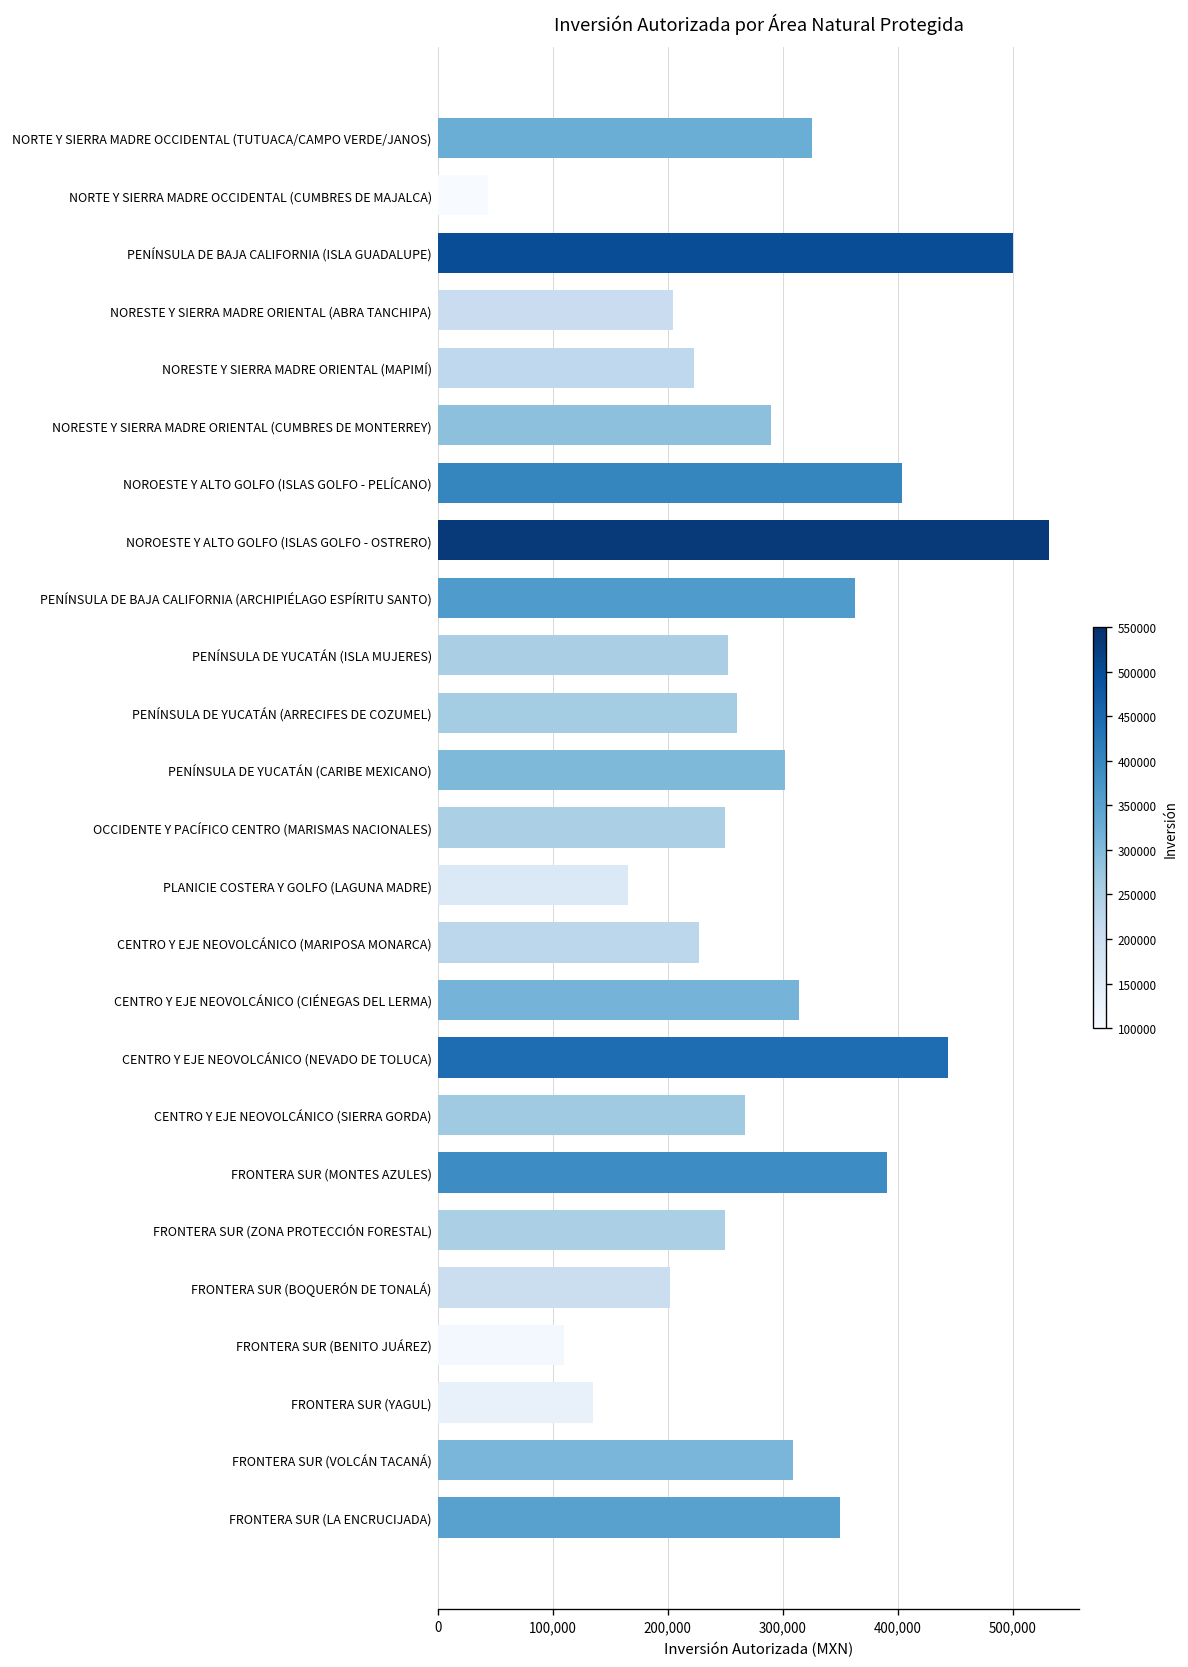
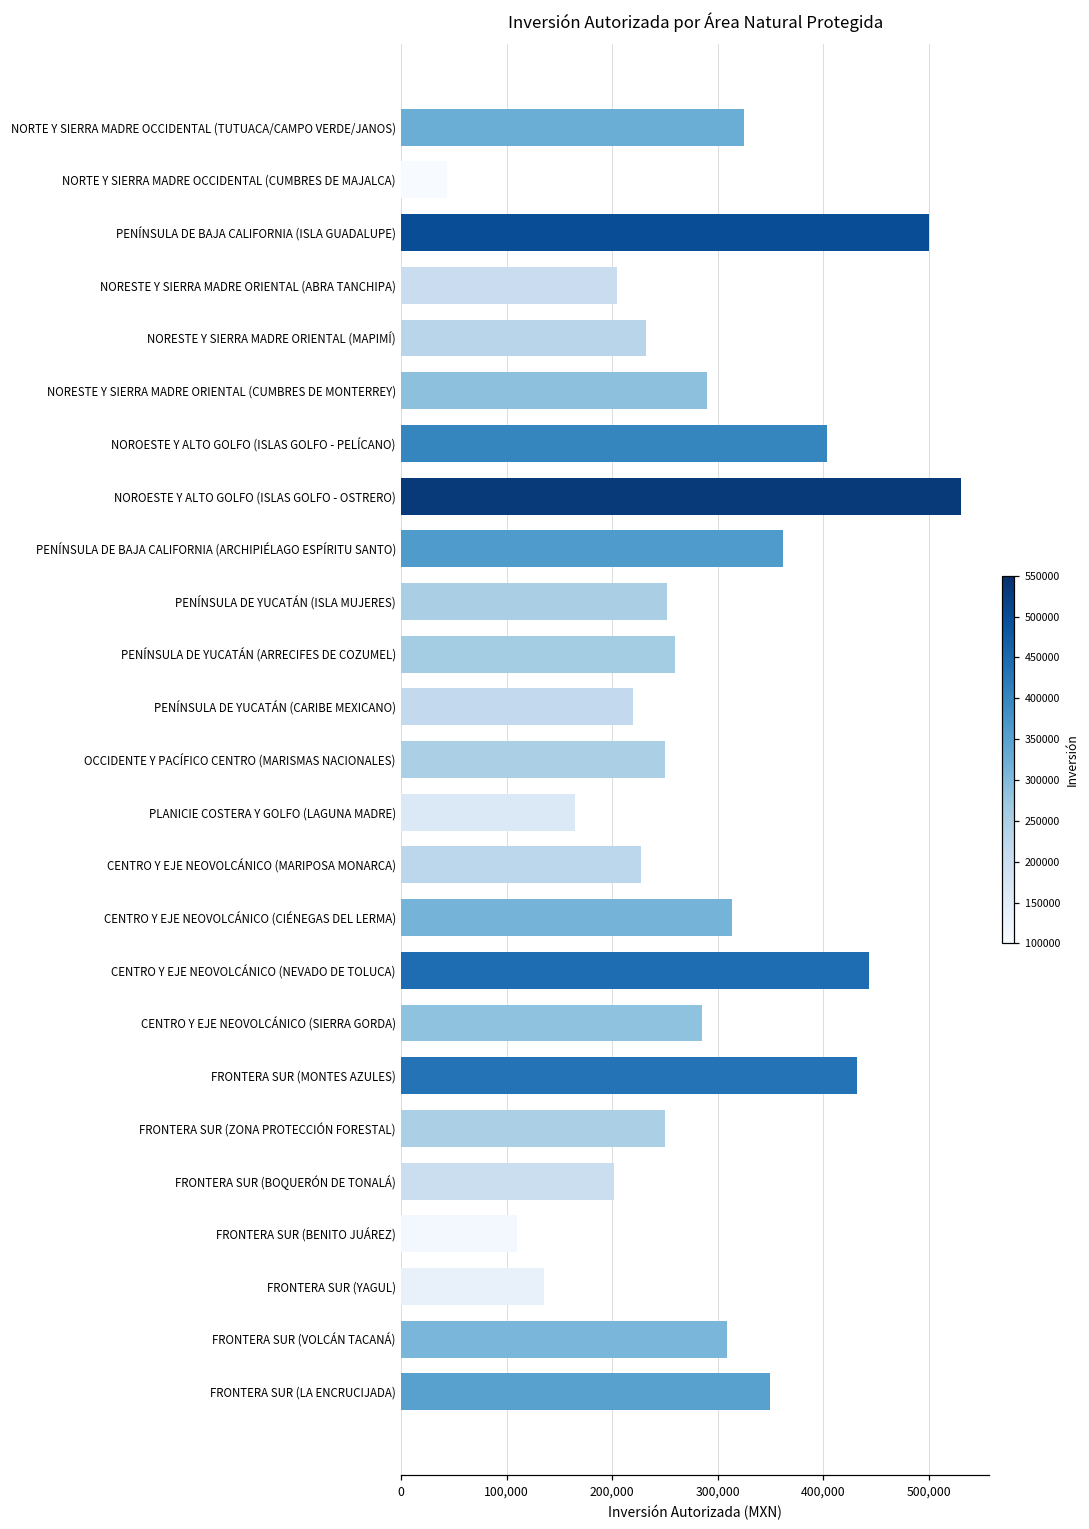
NORESTE Y SIERRA MADRE ORIENTAL (MAPIMÍ): 220,000 -> 230,000
PENÍNSULA DE YUCATÁN (CARIBE MEXICANO): 300,000 -> 220,000
CENTRO Y EJE NEOVOLCÁNICO (SIERRA GORDA): 270,000 -> 290,000
FRONTERA SUR (MONTES AZULES): 390,000 -> 430,000
